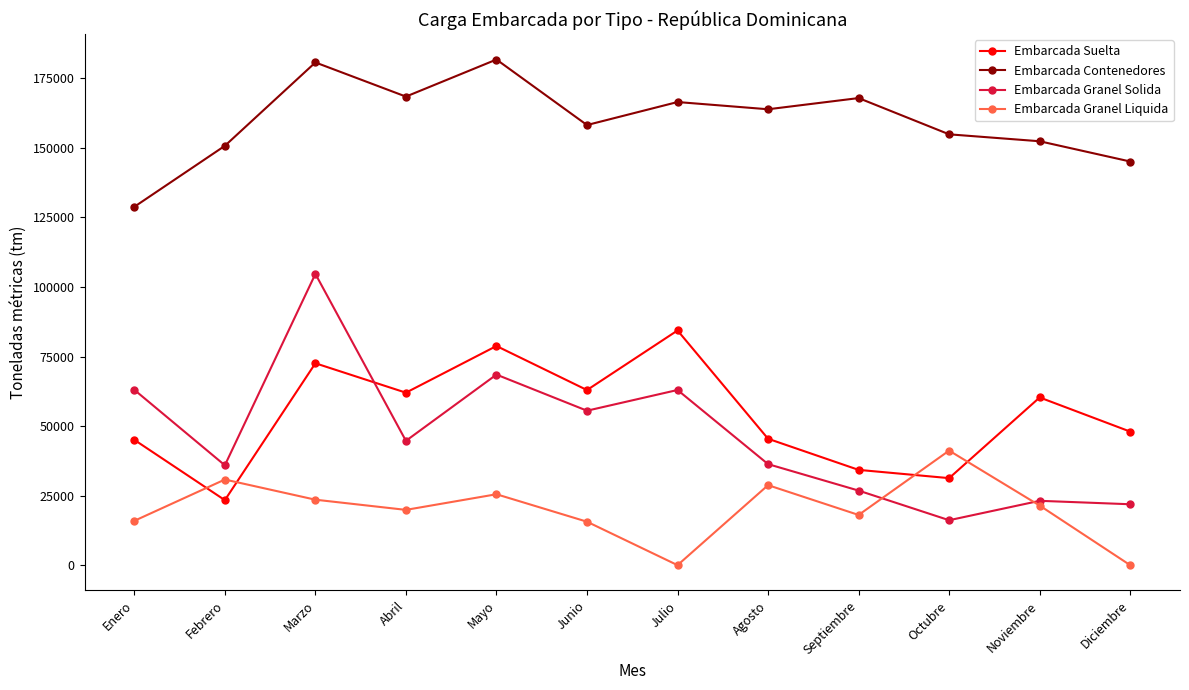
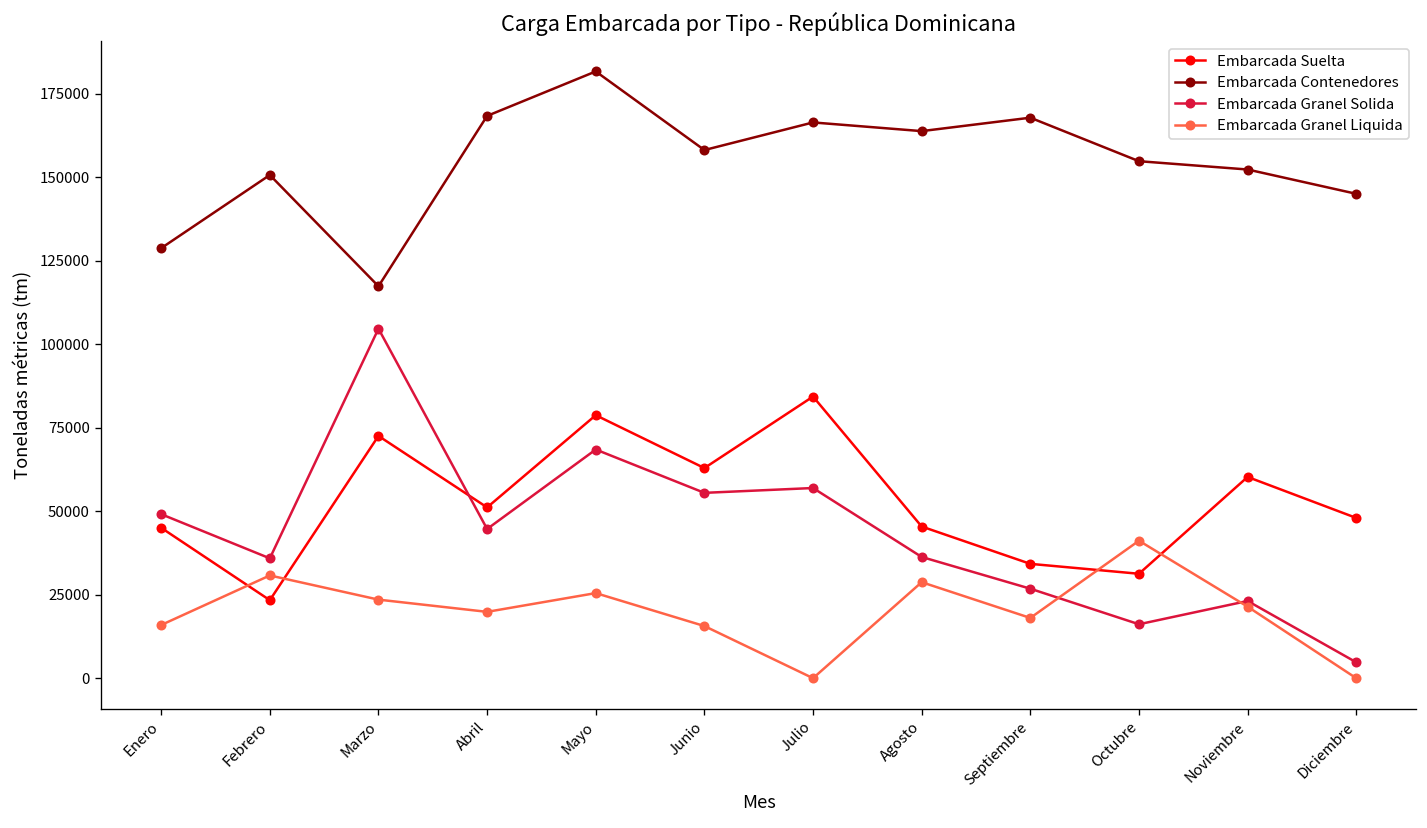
Embarcada Granel Solida, Enero: 63000 -> 49000
Embarcada Contenedores, Marzo: 181000 -> 117000
Embarcada Suelta, Abril: 62000 -> 51000
Embarcada Granel Solida, Julio: 63000 -> 57000
Embarcada Granel Solida, Diciembre: 22000 -> 5000
